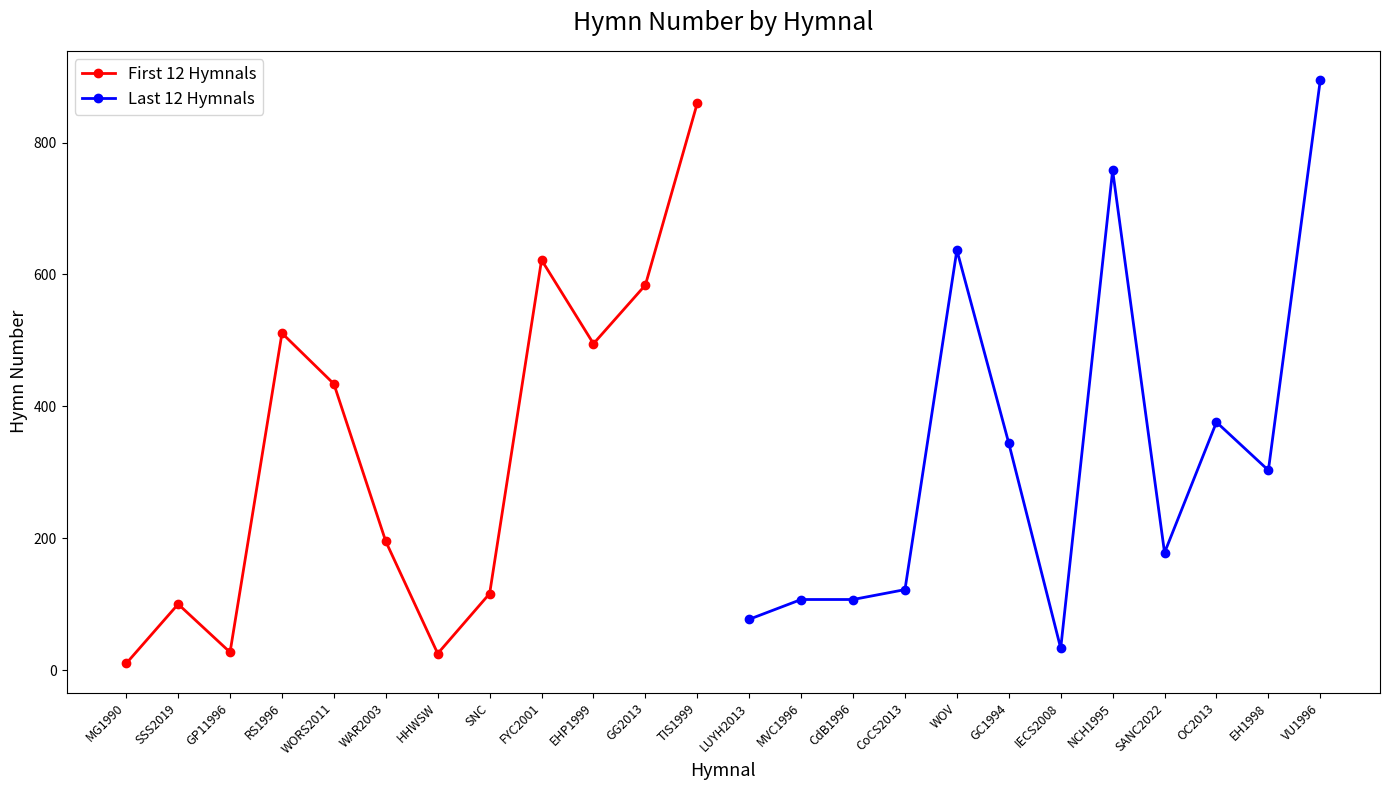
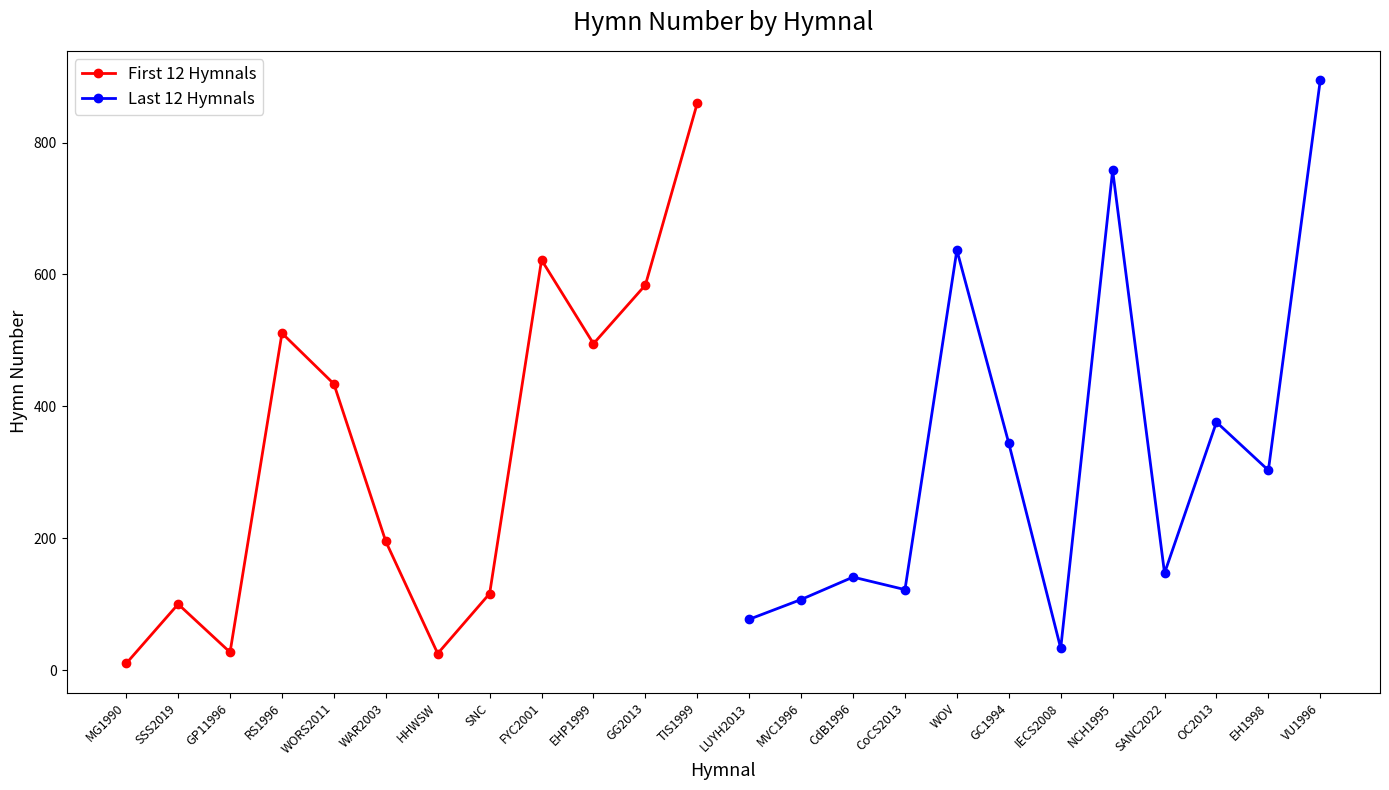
Last 12 Hymnals, CdB1996: 110 -> 140
Last 12 Hymnals, SANC2022: 180 -> 150
